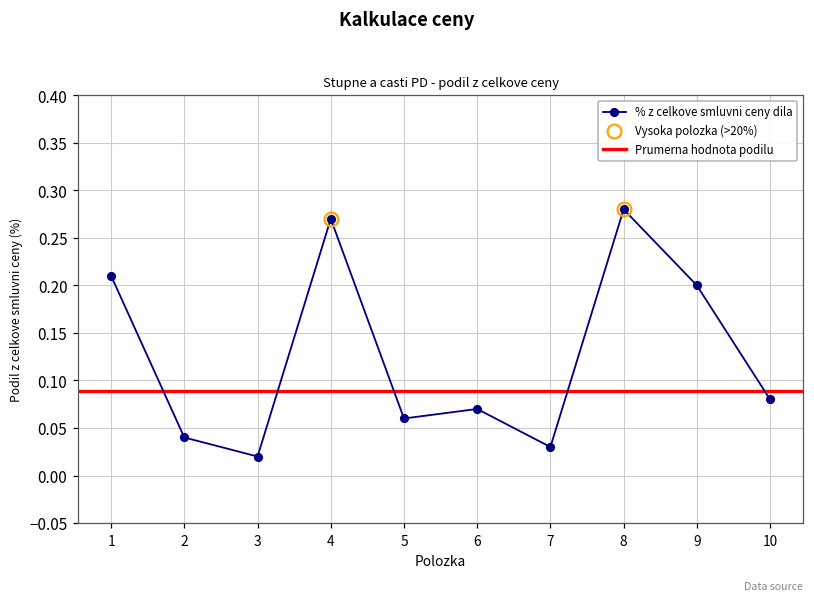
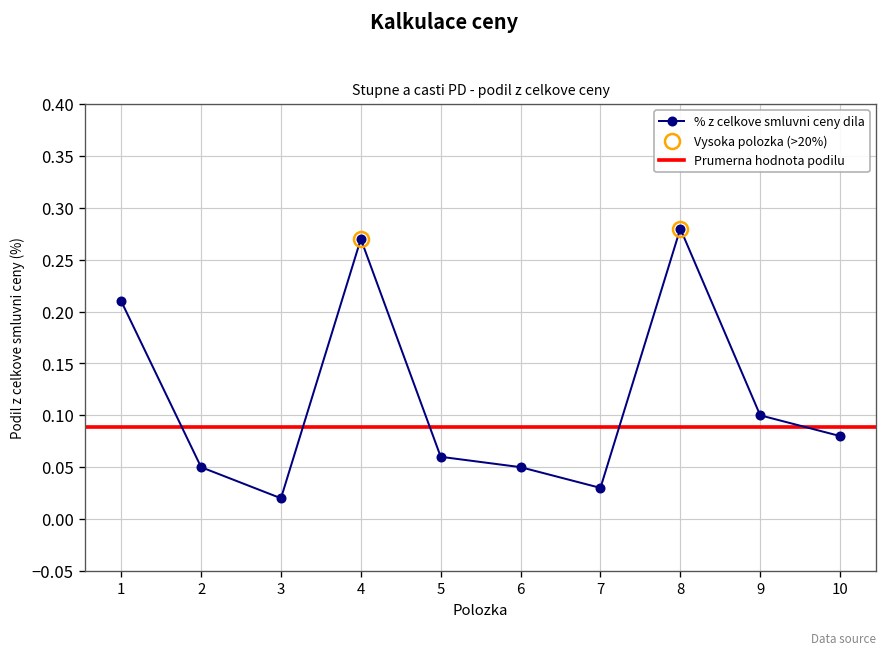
% z celkove smluvni ceny dila, 2: 0.04 -> 0.05
% z celkove smluvni ceny dila, 6: 0.07 -> 0.05
% z celkove smluvni ceny dila, 9: 0.2 -> 0.1
